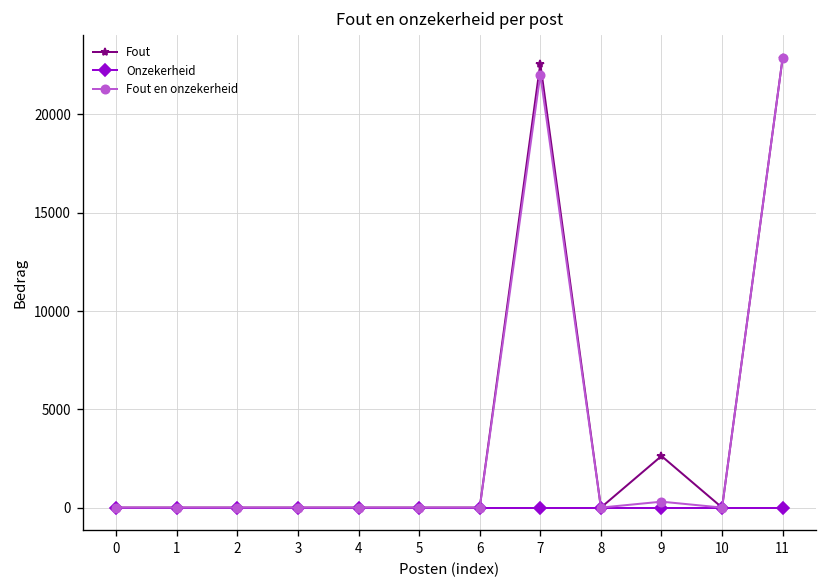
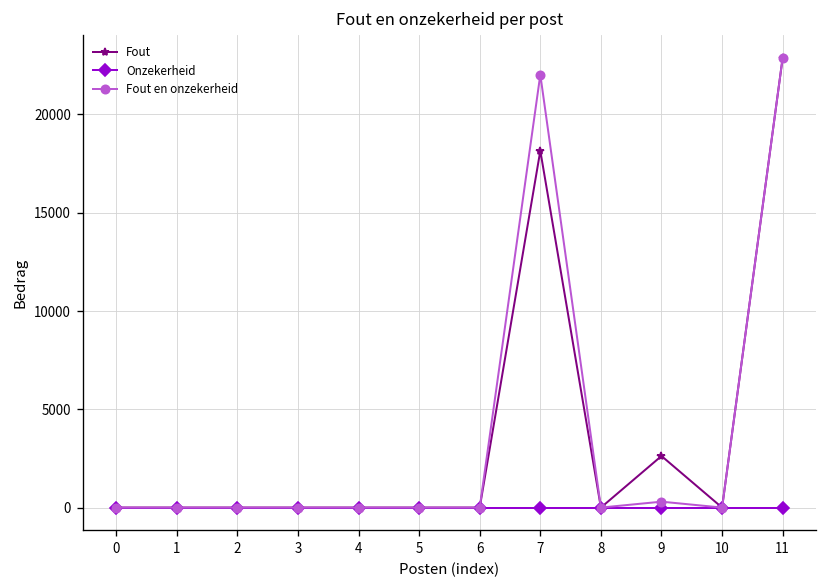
Fout, 7: 22600 -> 18200
